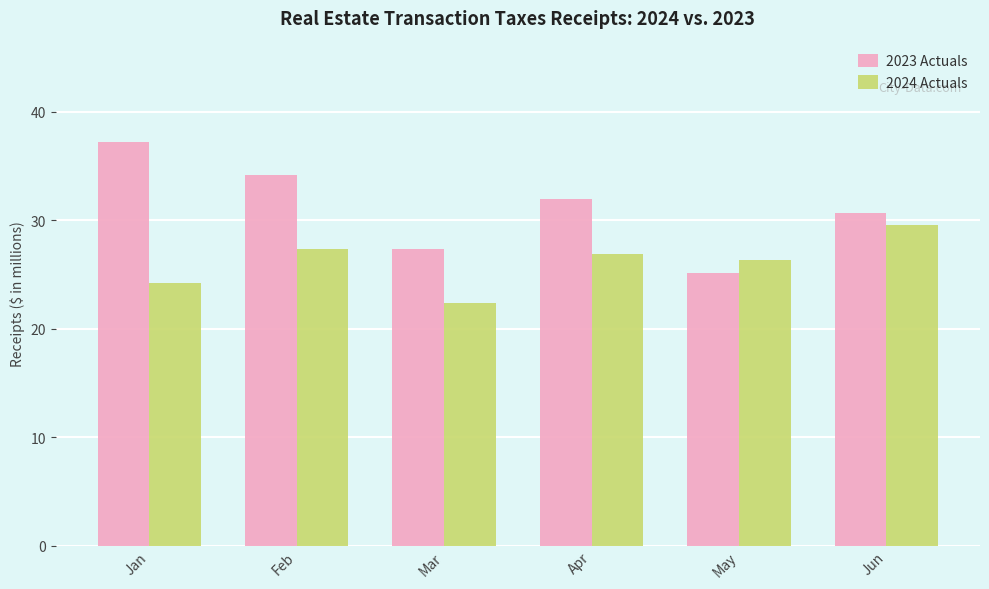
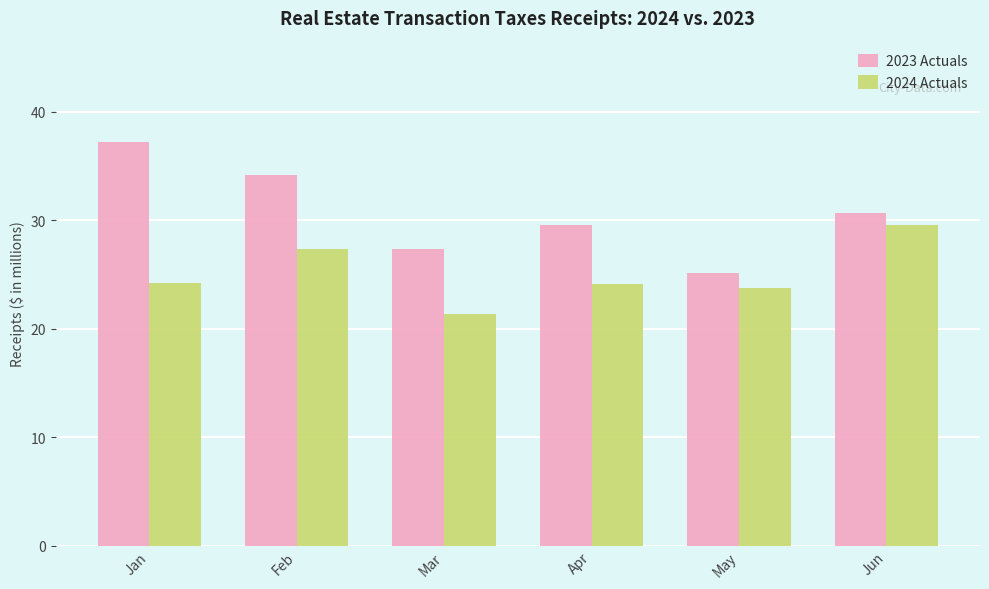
2024 Actuals, Mar: 22.4 -> 21.4
2023 Actuals, Apr: 32.0 -> 29.6
2024 Actuals, Apr: 26.9 -> 24.1
2024 Actuals, May: 26.3 -> 23.7
